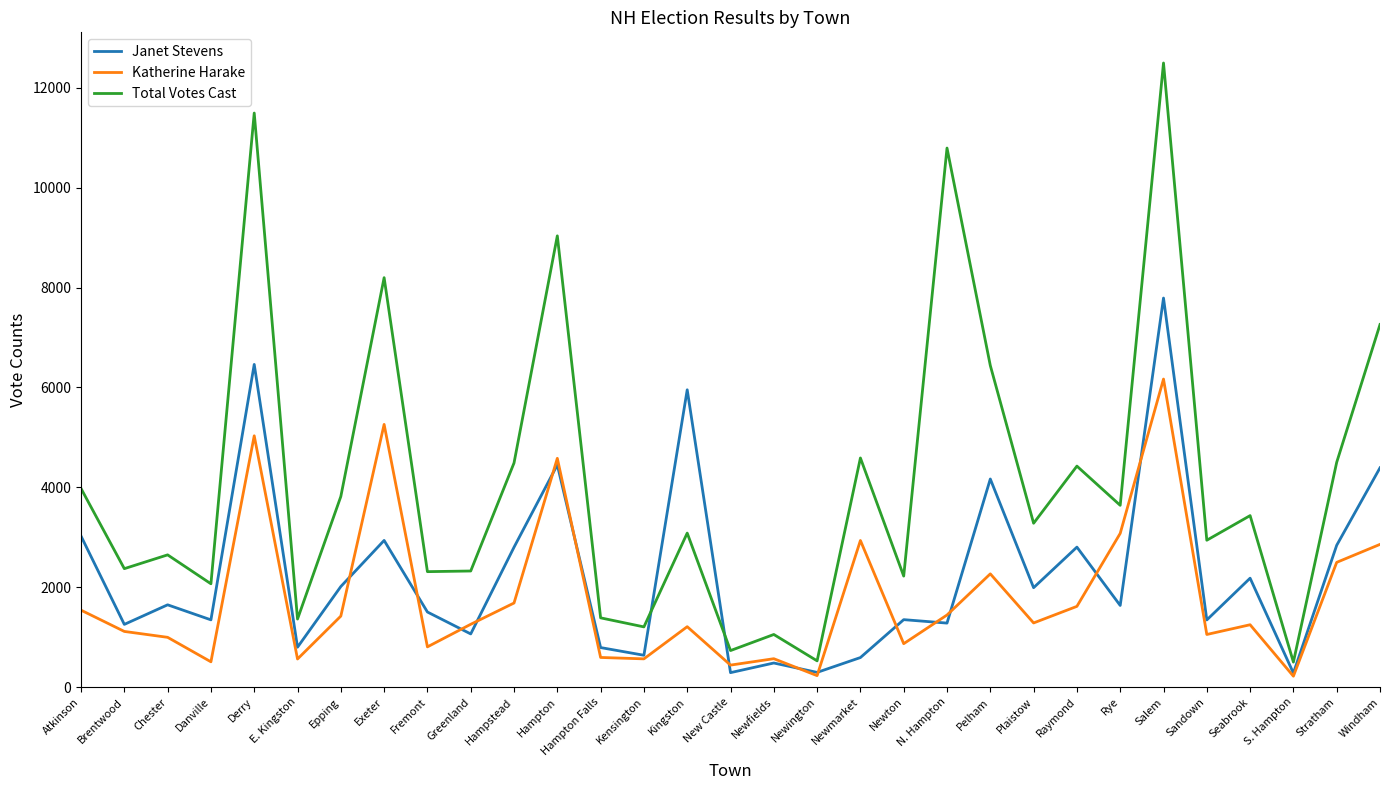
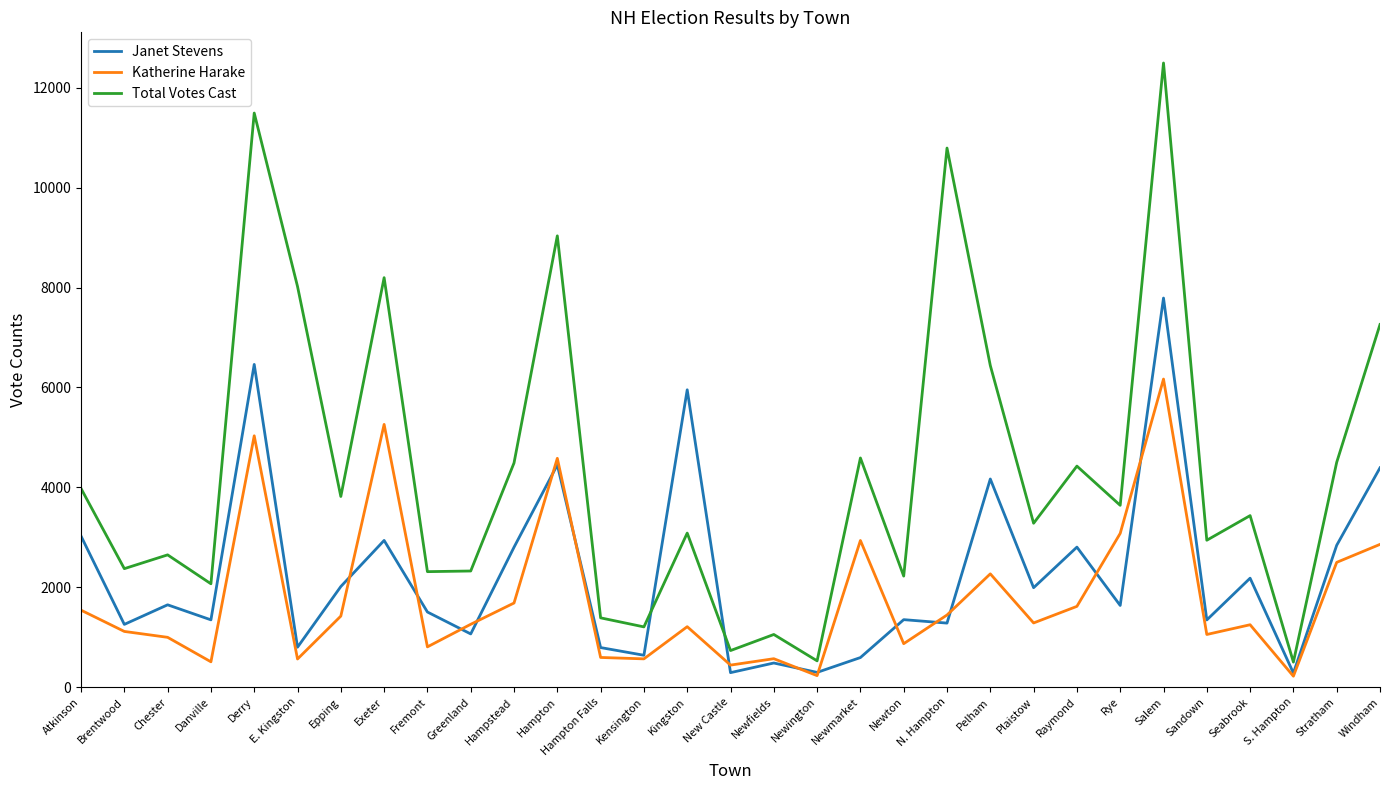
Total Votes Cast, E. Kingston: 1400 -> 8000
